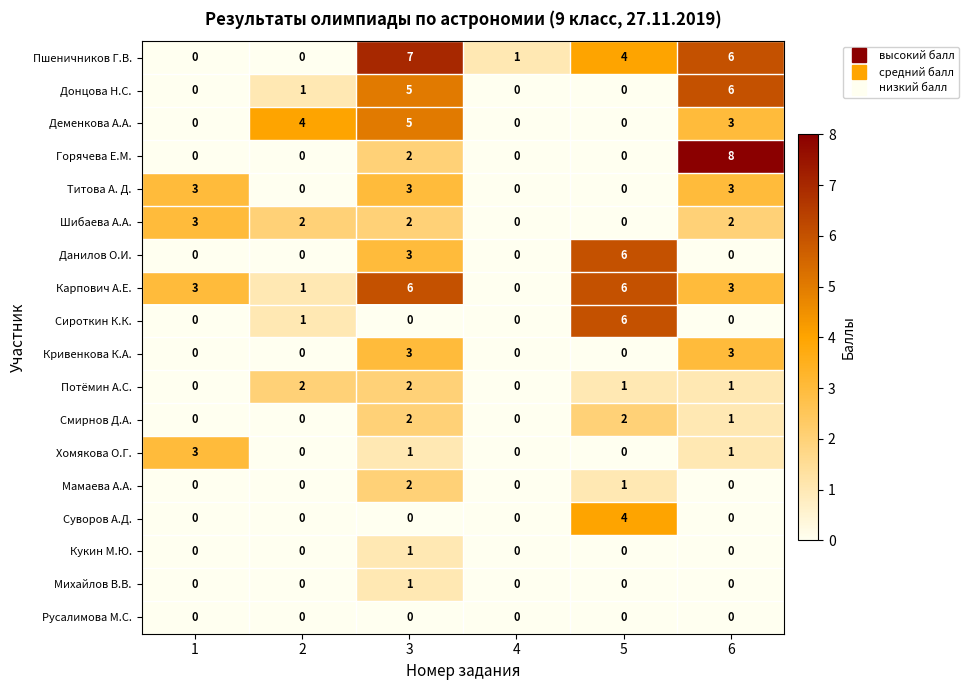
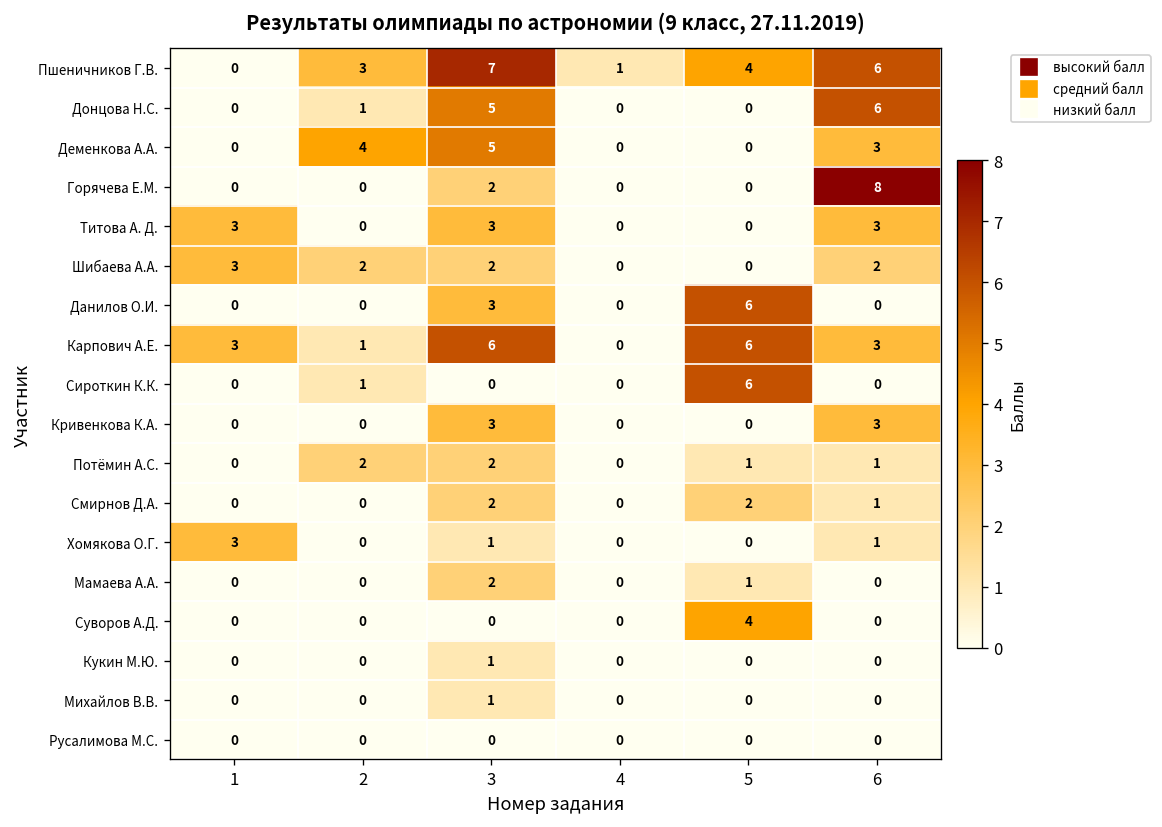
Пшеничников Г.В., 2: 0 -> 3
